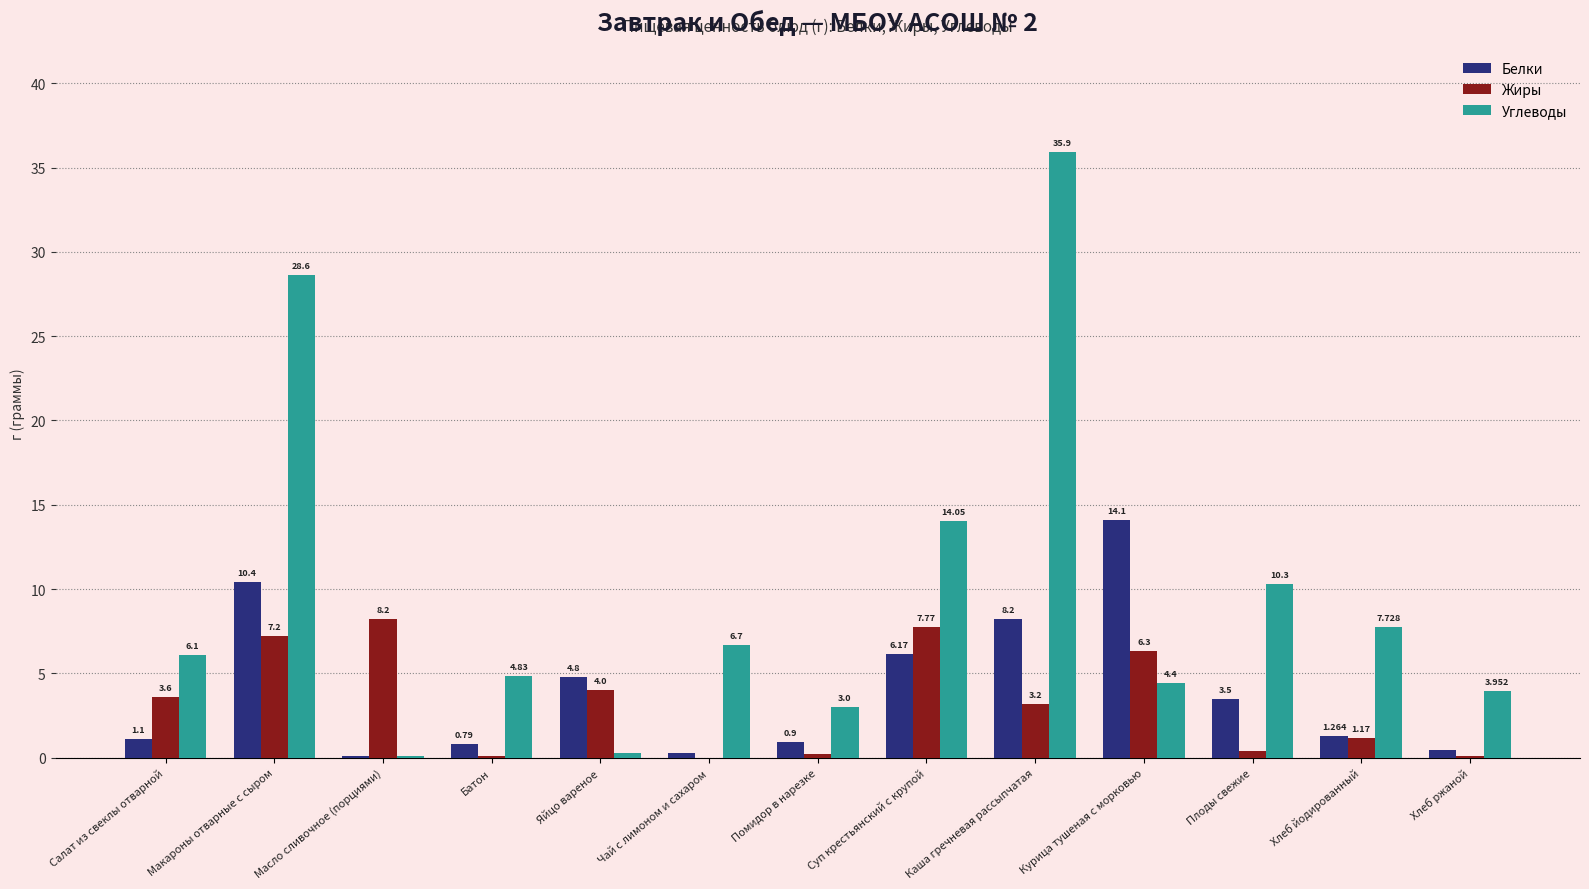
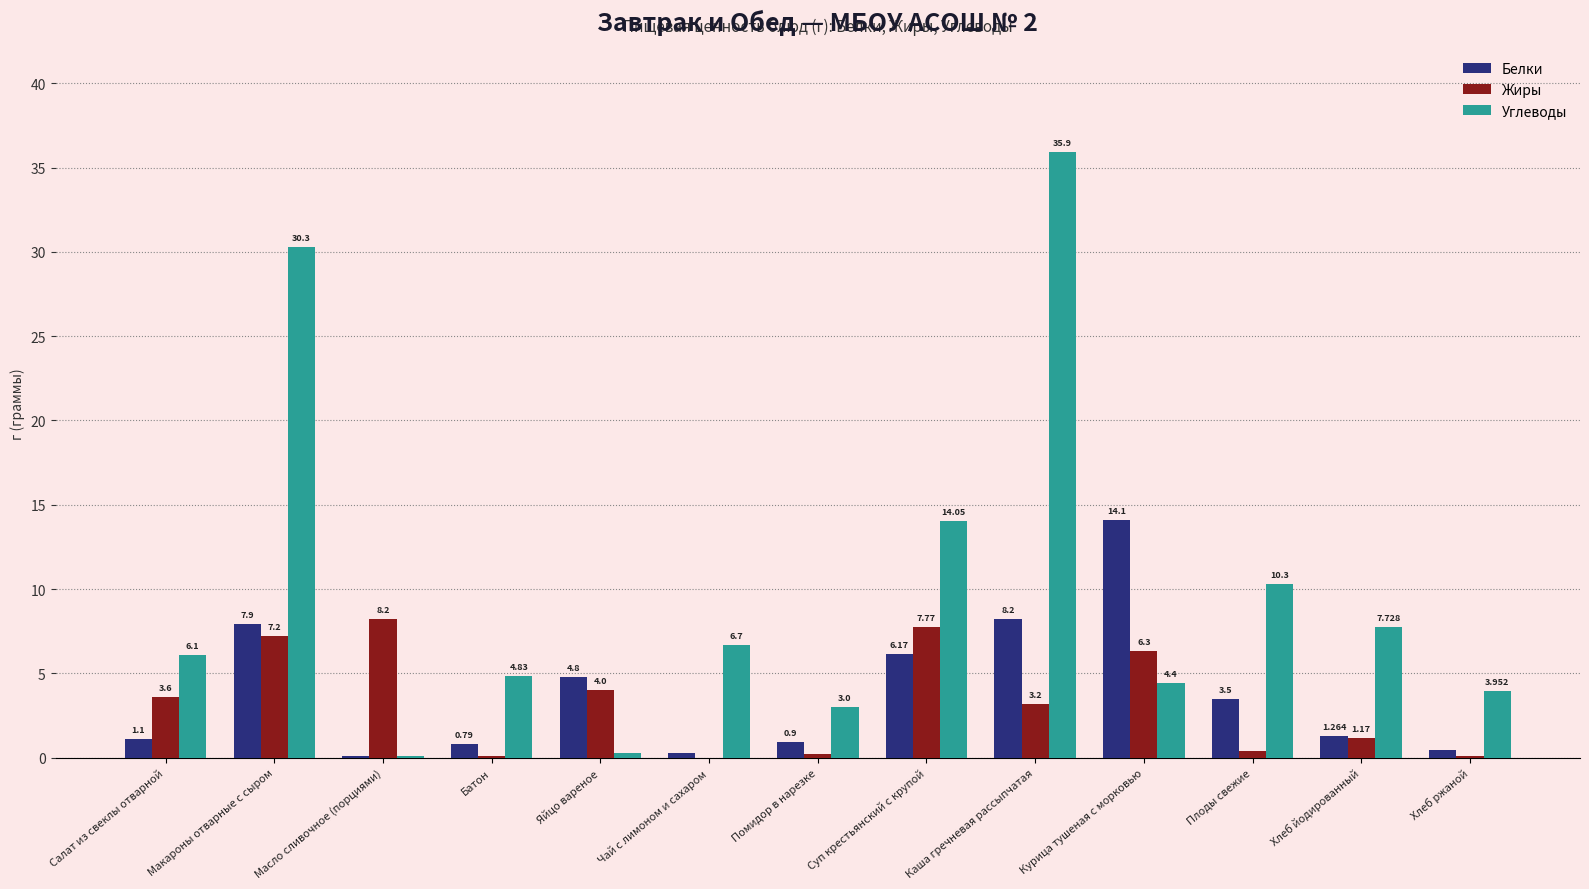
Белки, Макароны отварные с сыром: 10.4 -> 7.9
Углеводы, Макароны отварные с сыром: 28.6 -> 30.3
